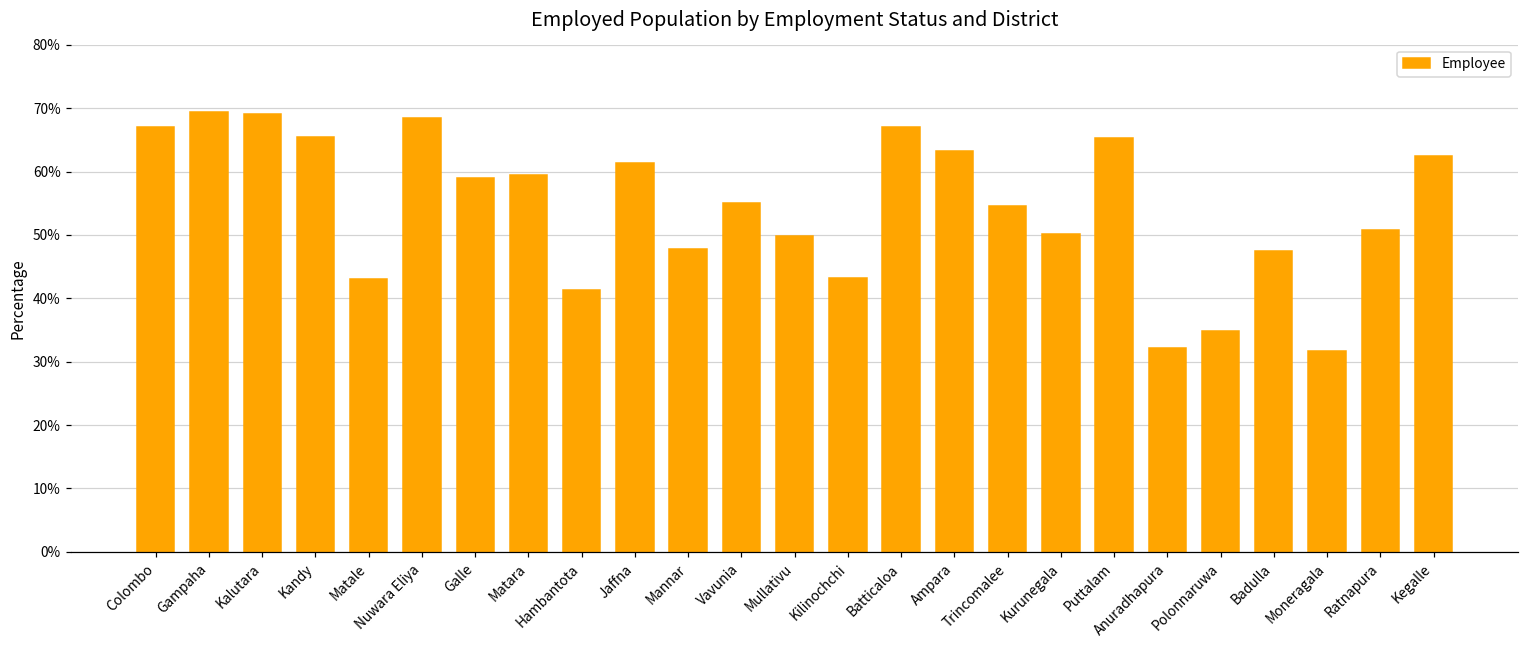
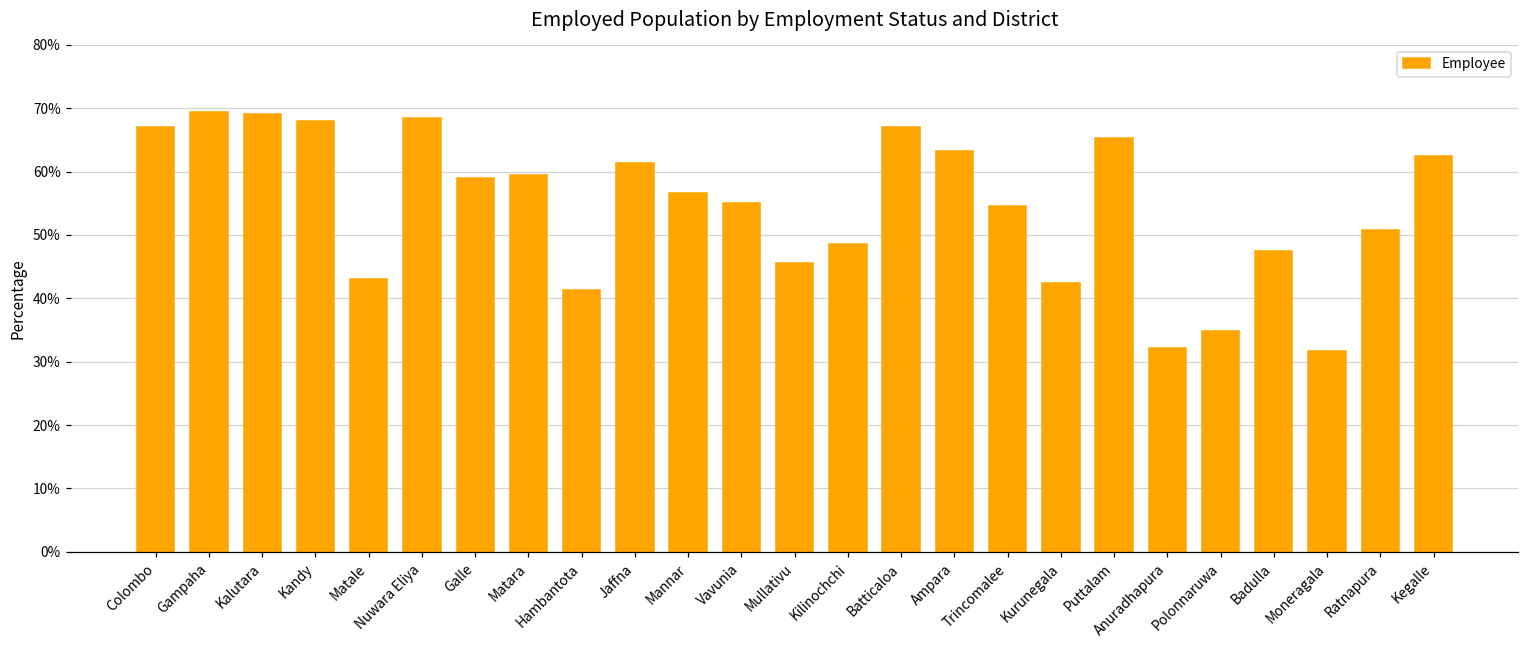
Kandy: 65% -> 68%
Mannar: 48% -> 57%
Mullativu: 50% -> 46%
Kilinochchi: 43% -> 49%
Kurunegala: 50% -> 42%
